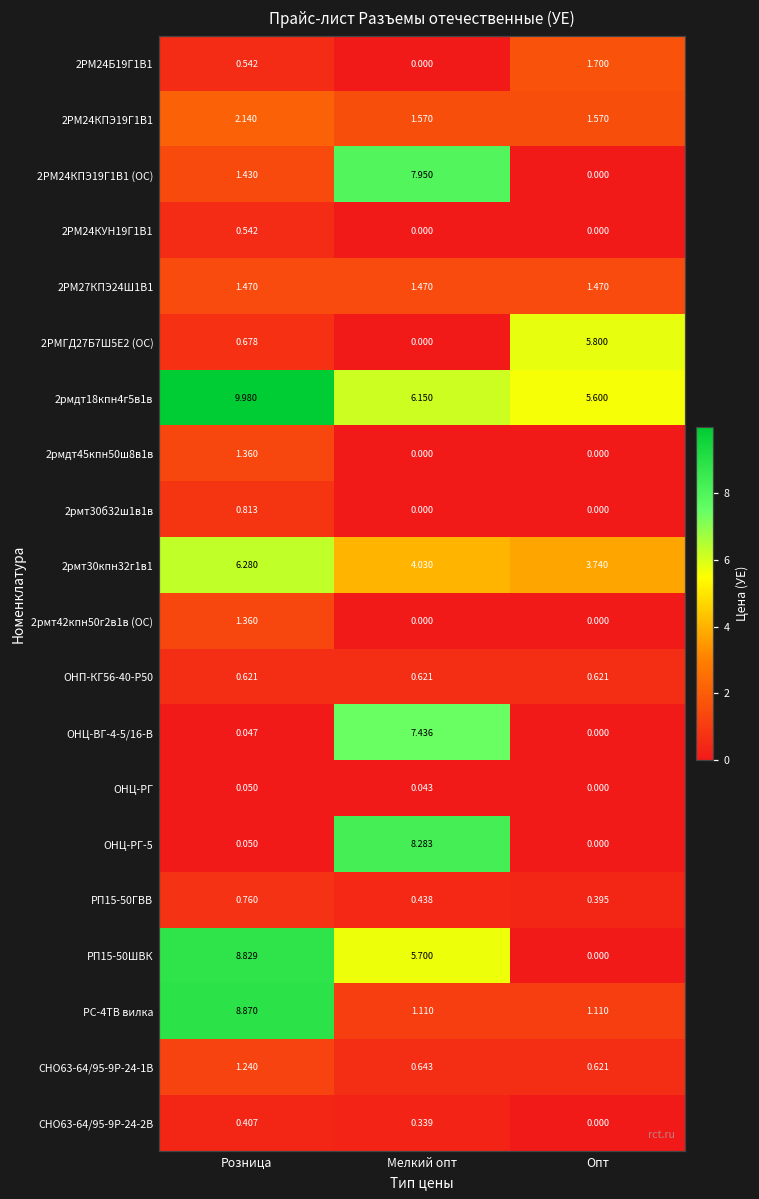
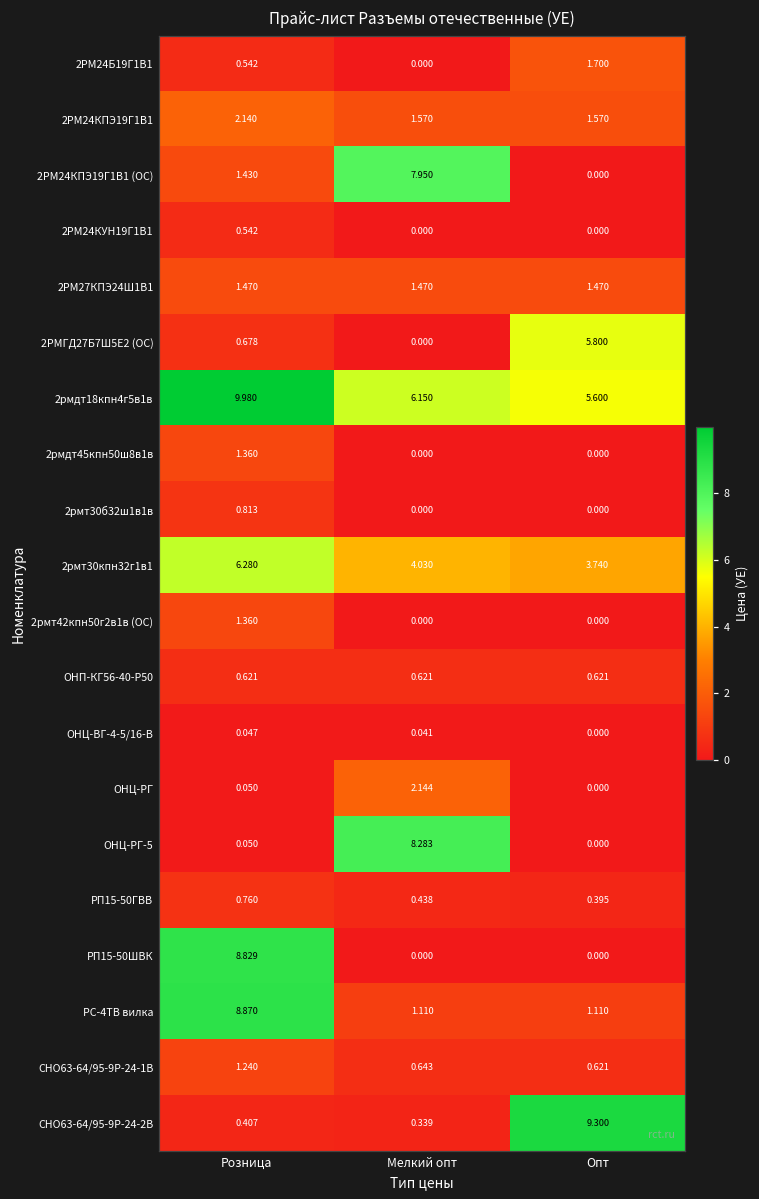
ОНЦ-ВГ-4-5/16-В, Мелкий опт: 7.436 -> 0.041
ОНЦ-РГ, Мелкий опт: 0.043 -> 2.144
РП15-50ШВК, Мелкий опт: 5.700 -> 0.000
СНО63-64/95-9Р-24-2В, Опт: 0.000 -> 9.300
